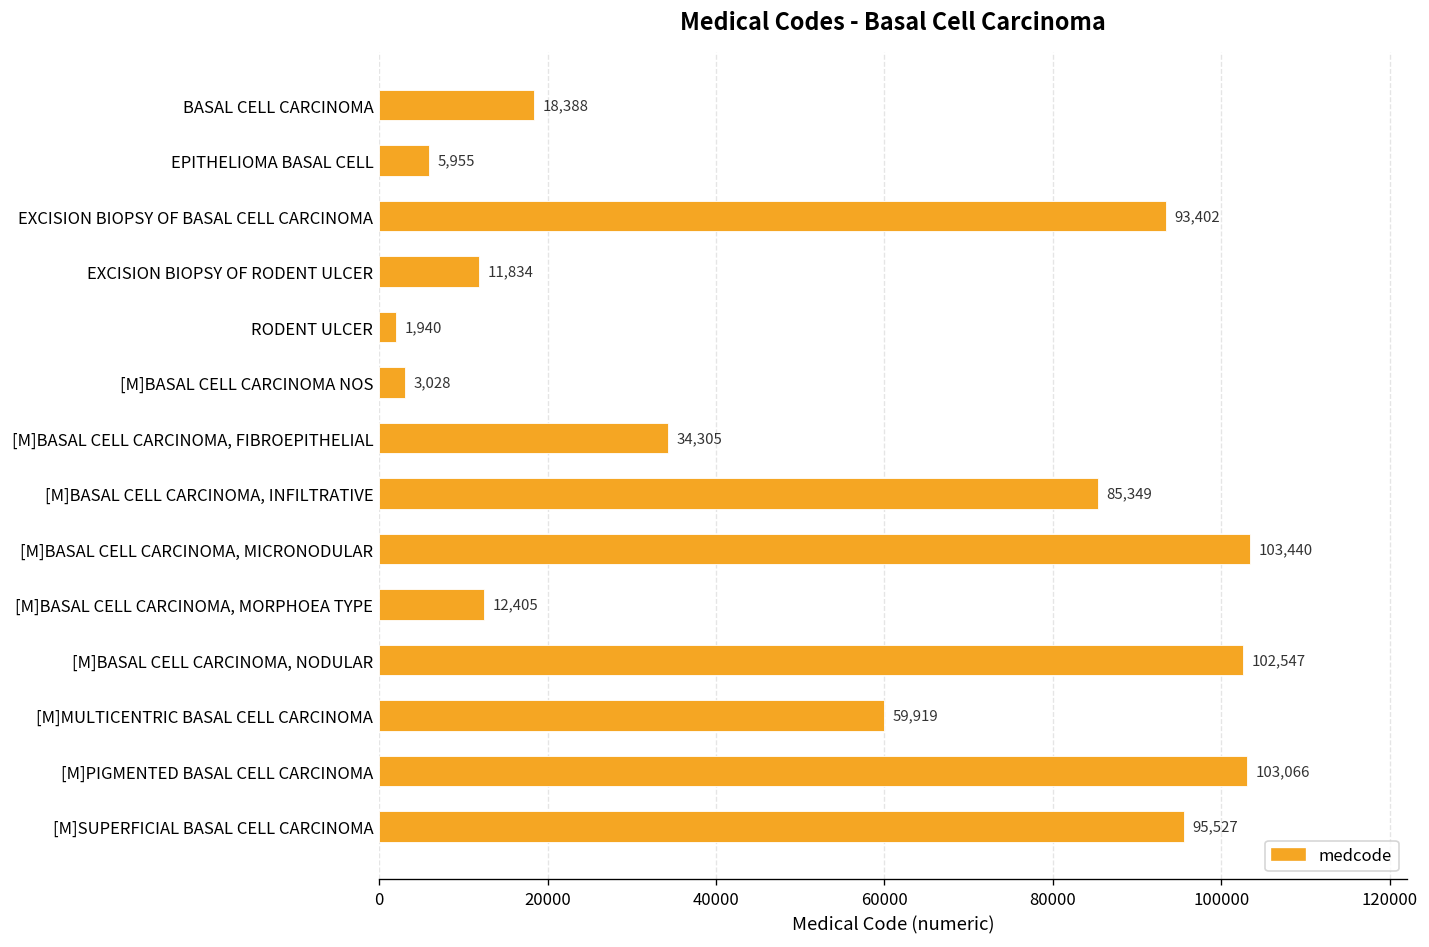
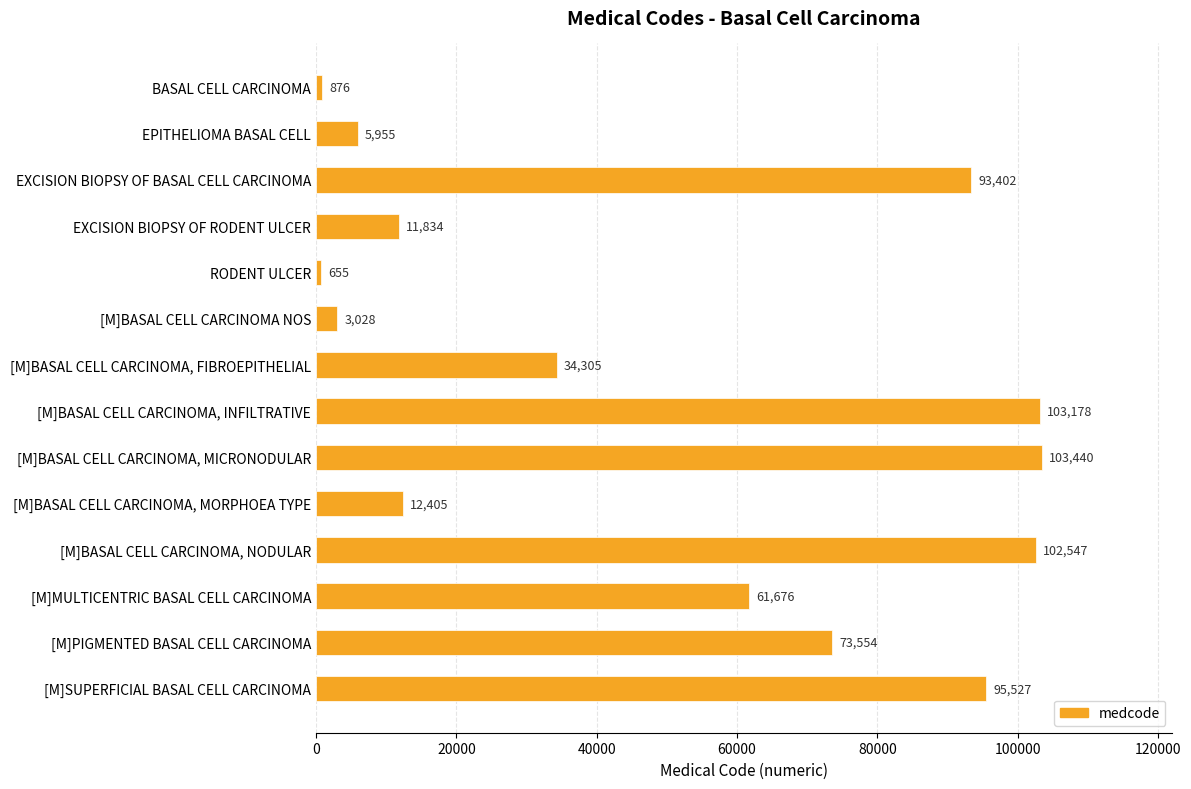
BASAL CELL CARCINOMA: 18,388 -> 876
RODENT ULCER: 1,940 -> 655
[M]BASAL CELL CARCINOMA, INFILTRATIVE: 85,349 -> 103,178
[M]MULTICENTRIC BASAL CELL CARCINOMA: 59,919 -> 61,676
[M]PIGMENTED BASAL CELL CARCINOMA: 103,066 -> 73,554
